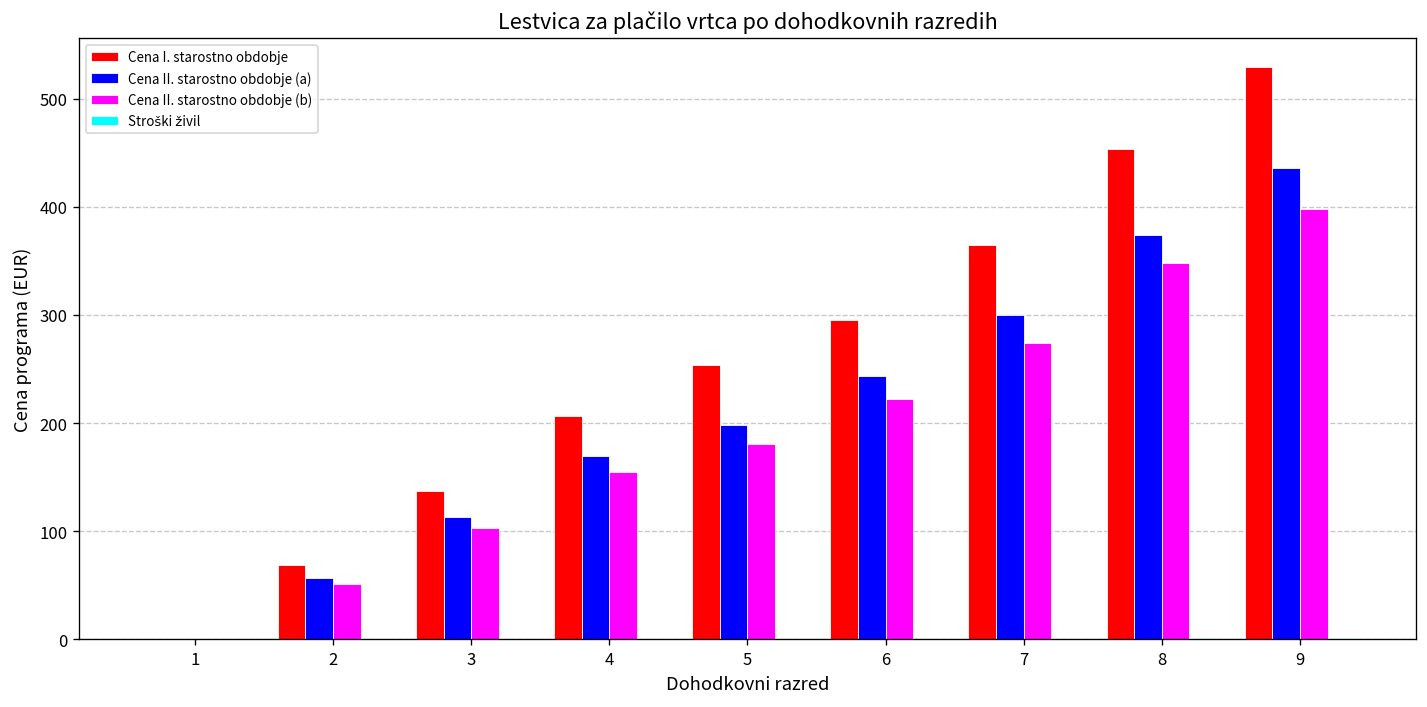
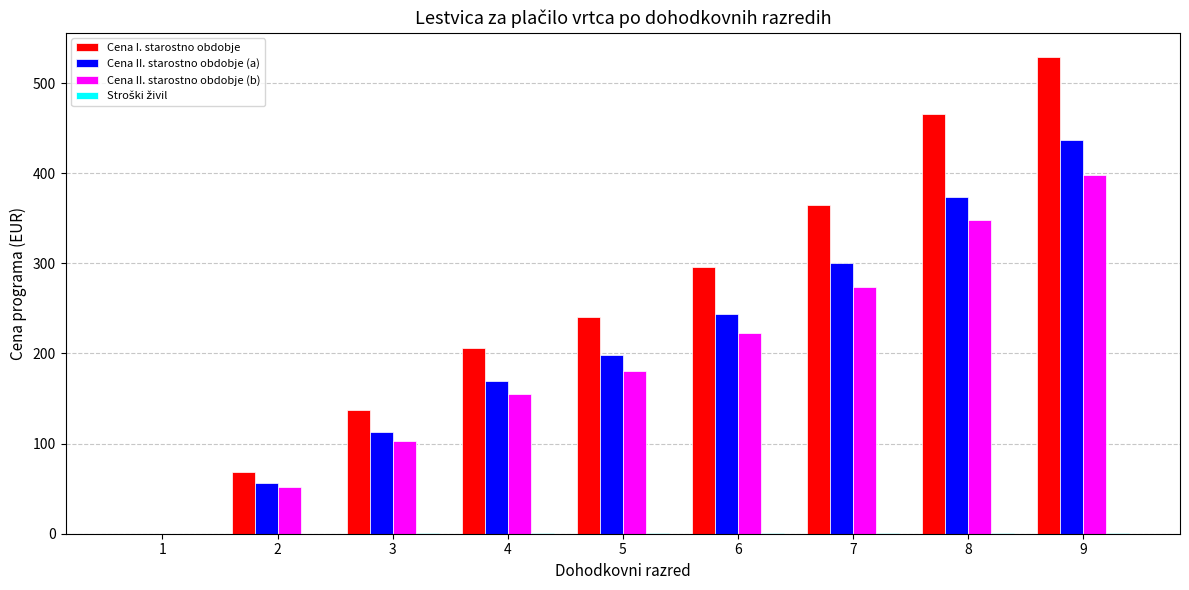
Cena I. starostno obdobje, 5: 250 -> 240
Cena I. starostno obdobje, 8: 450 -> 470
